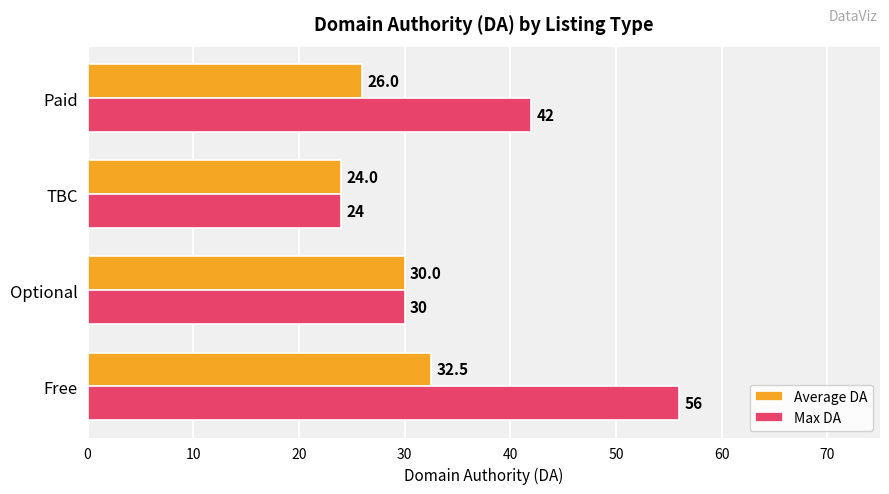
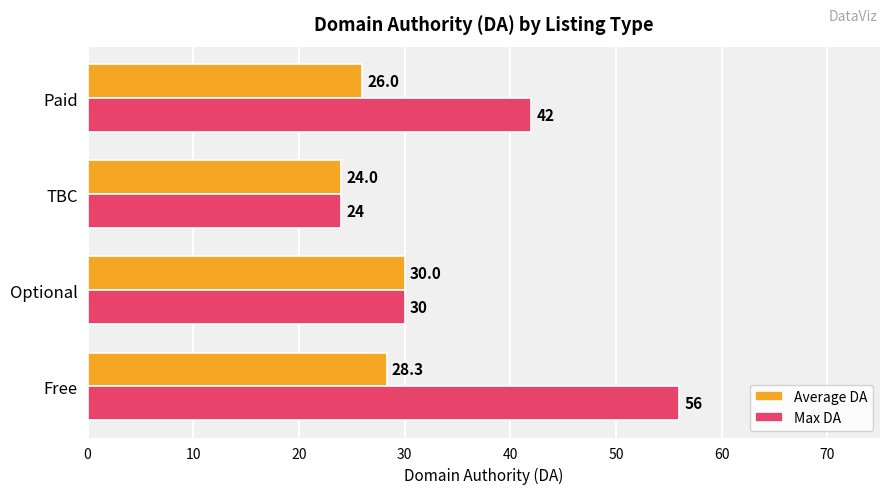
Average DA, Free: 32.5 -> 28.3
